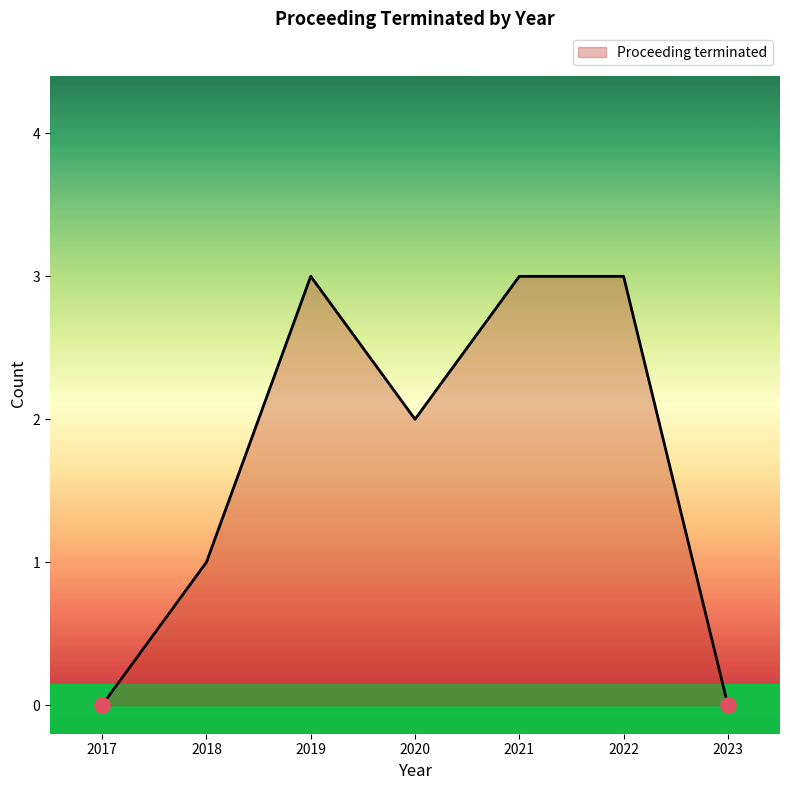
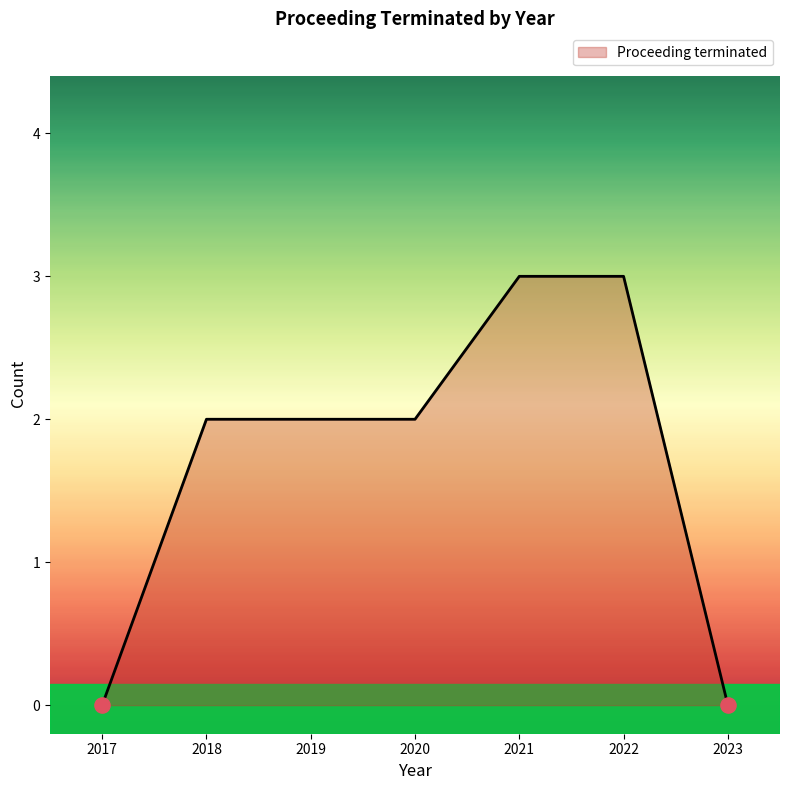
Proceeding terminated, 2018: 1 -> 2
Proceeding terminated, 2019: 3 -> 2
